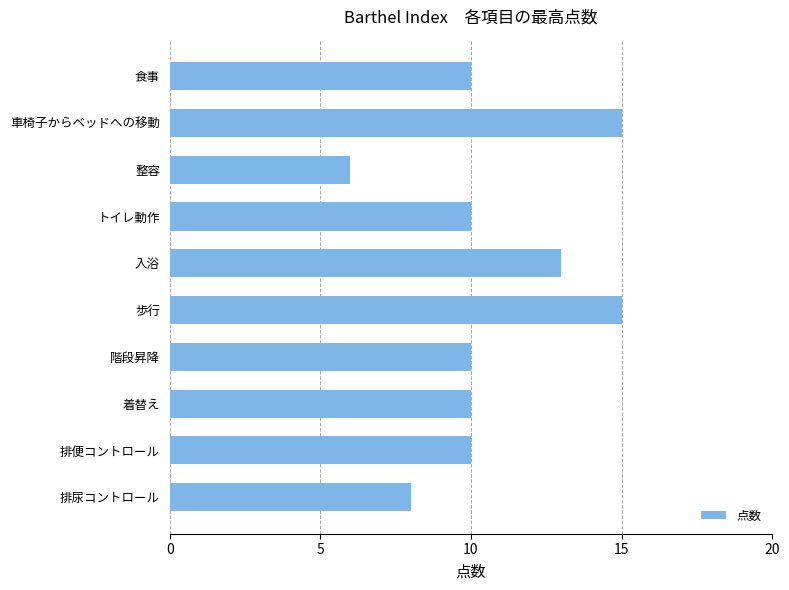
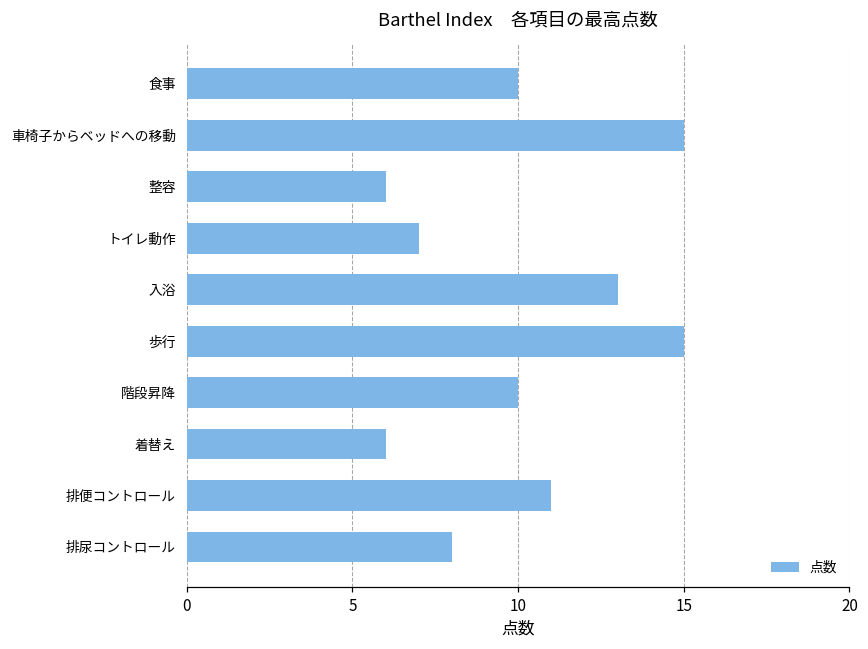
トイレ動作: 10 -> 7
着替え: 10 -> 6
排便コントロール: 10 -> 11
